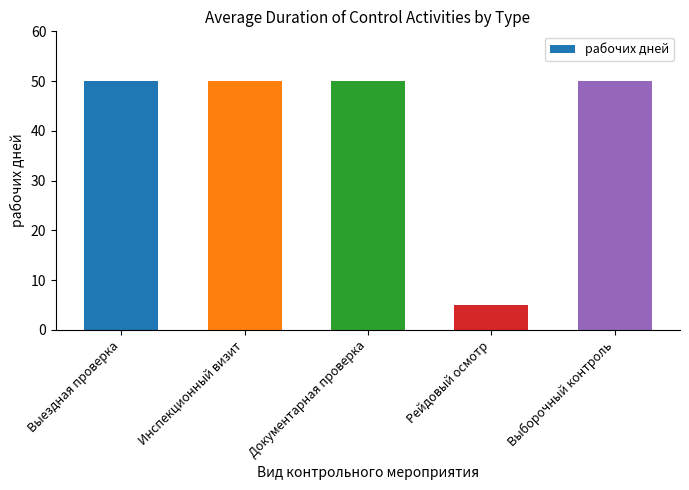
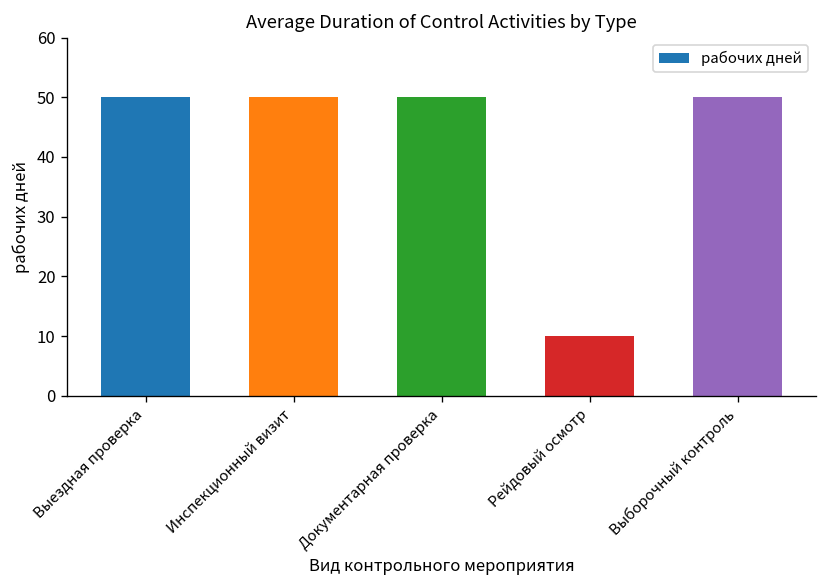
Рейдовый осмотр: 5 -> 10
